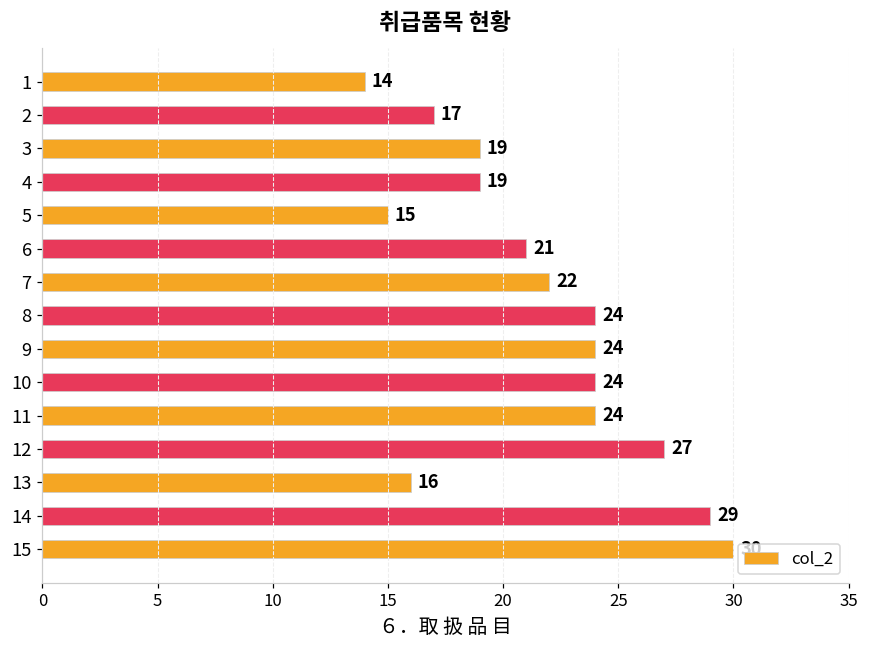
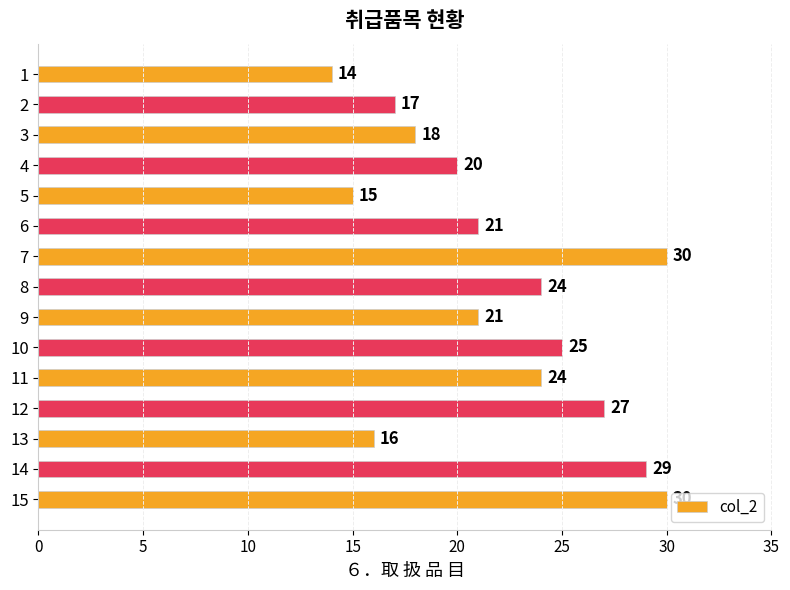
3: 19 -> 18
4: 19 -> 20
7: 22 -> 30
9: 24 -> 21
10: 24 -> 25
